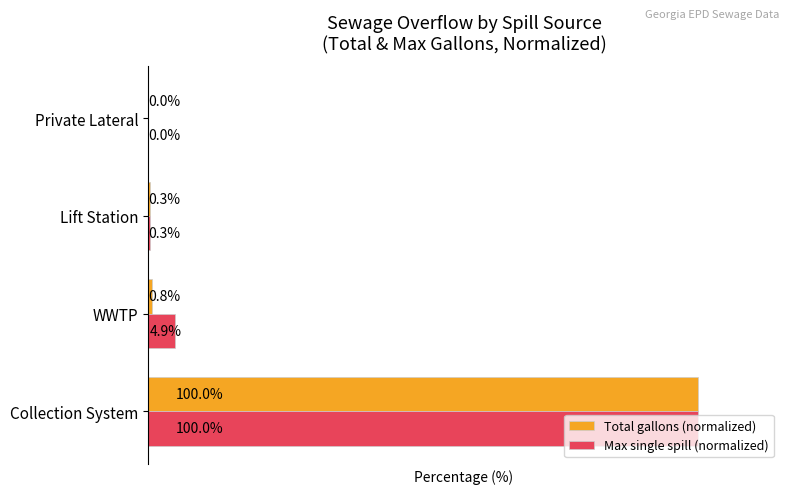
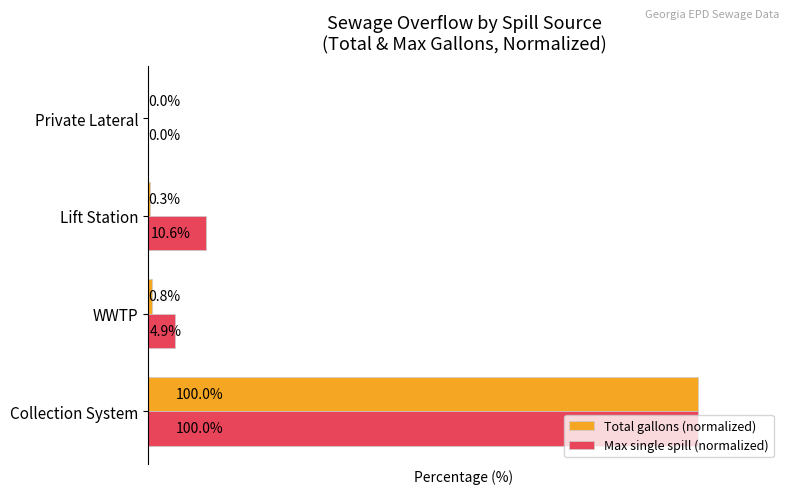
Max single spill (normalized), Lift Station: 0.3% -> 10.6%
